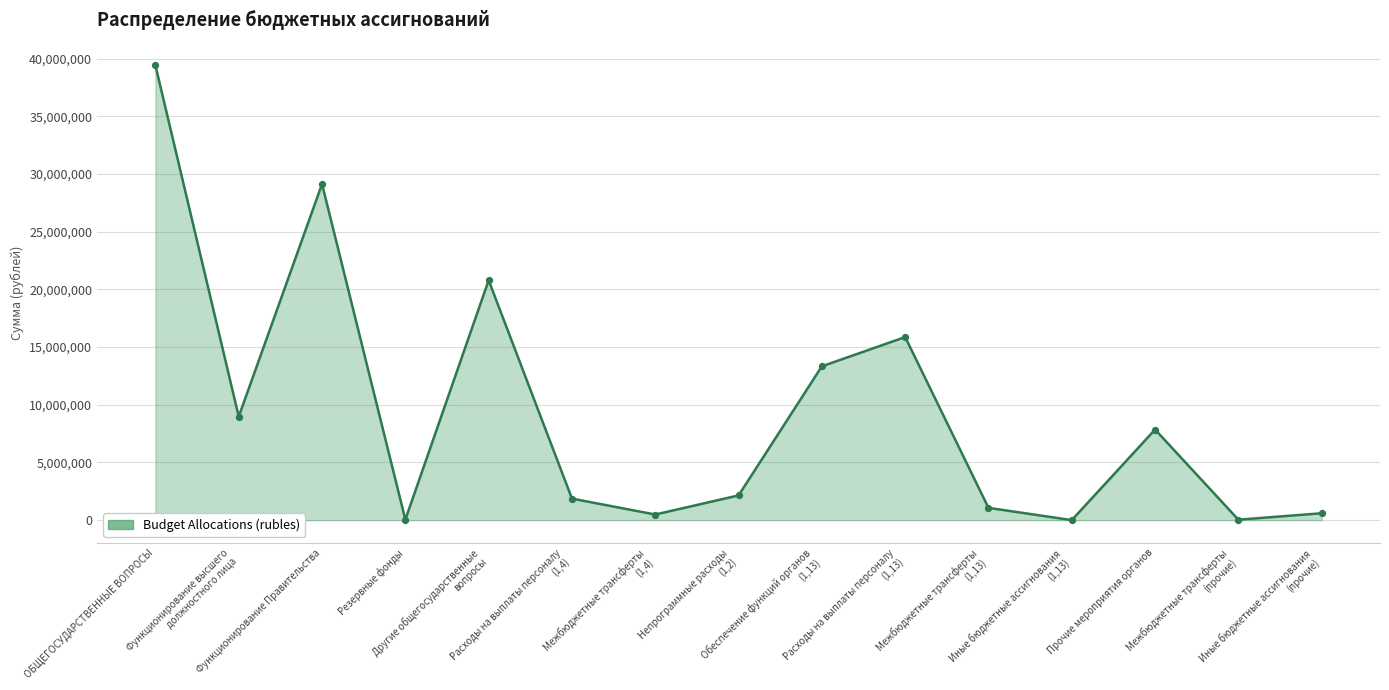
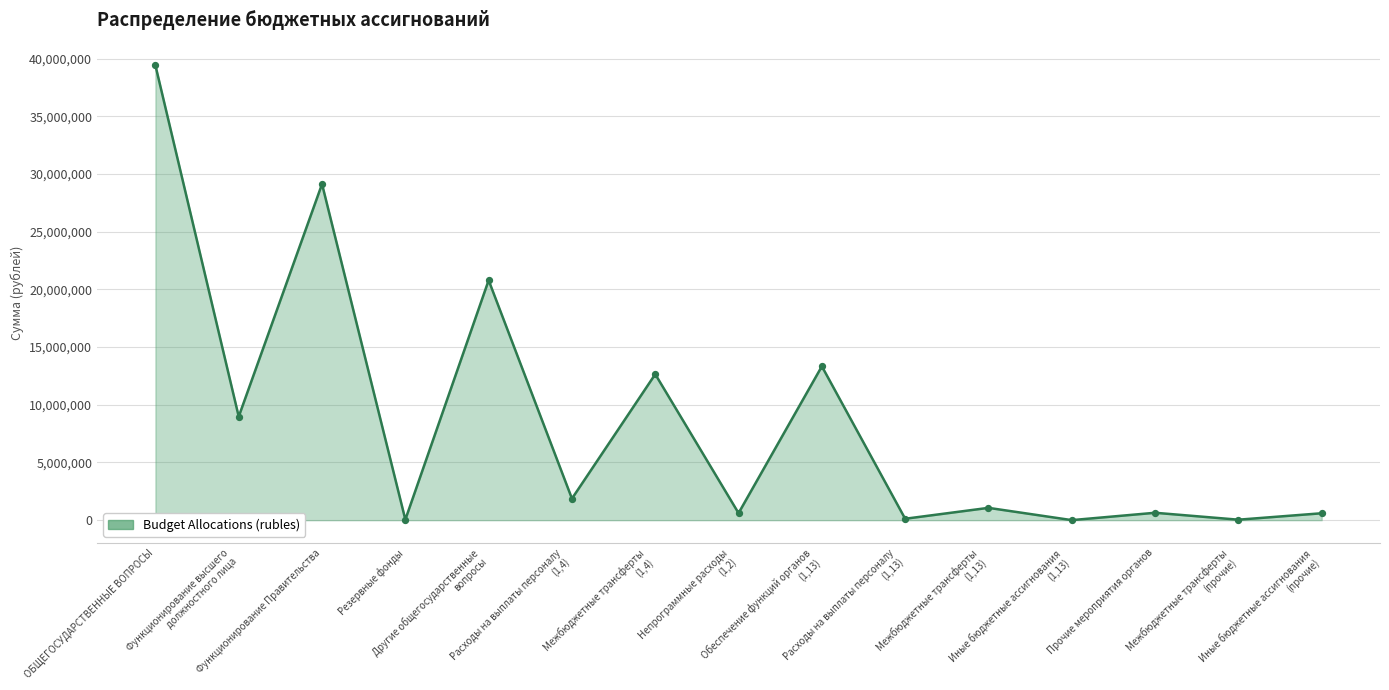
Межбюджетные трансферты (1,4): 500,000 -> 12,600,000
Непрограммные расходы (1,2): 2,100,000 -> 600,000
Расходы на выплаты персоналу (1,13): 15,900,000 -> 100,000
Прочие мероприятия органов: 7,900,000 -> 600,000
